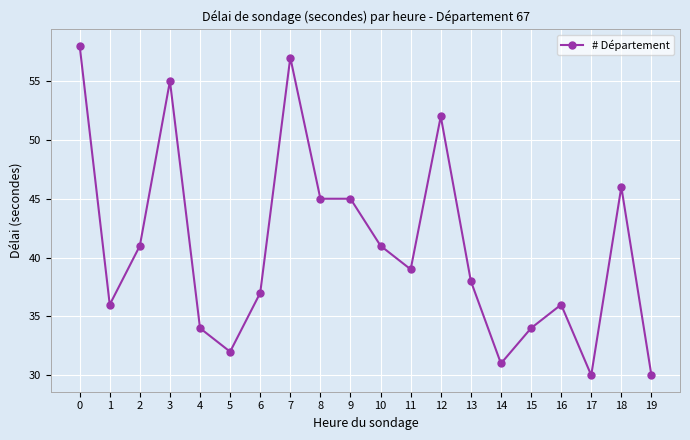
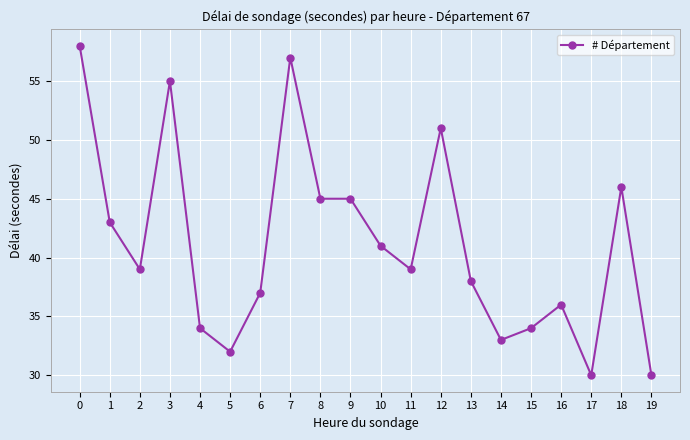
1: 36 -> 43
2: 41 -> 39
12: 52 -> 51
14: 31 -> 33
